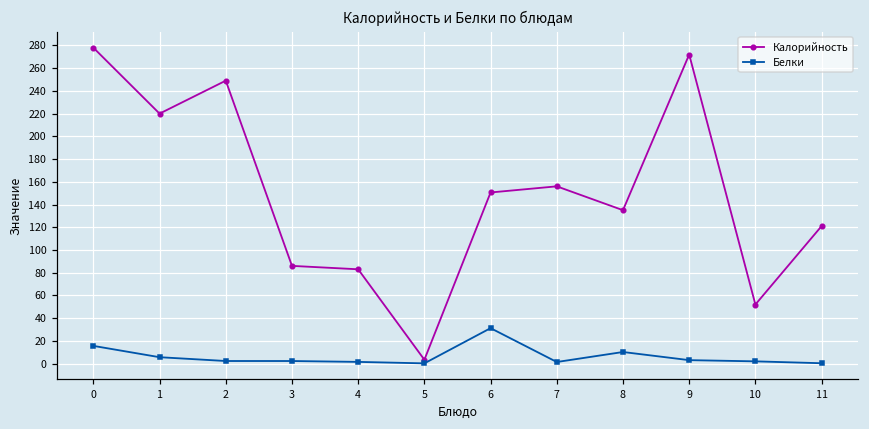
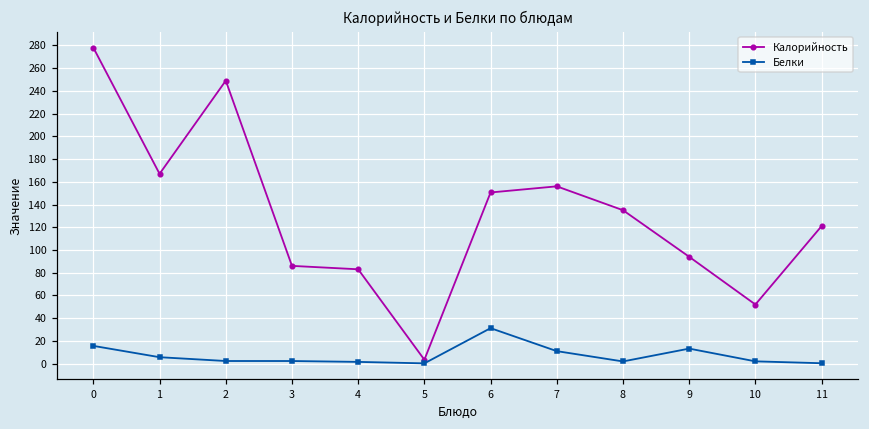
Калорийность, 1: 220 -> 167
Белки, 7: 1 -> 11
Белки, 8: 10 -> 2
Калорийность, 9: 272 -> 94
Белки, 9: 3 -> 13
